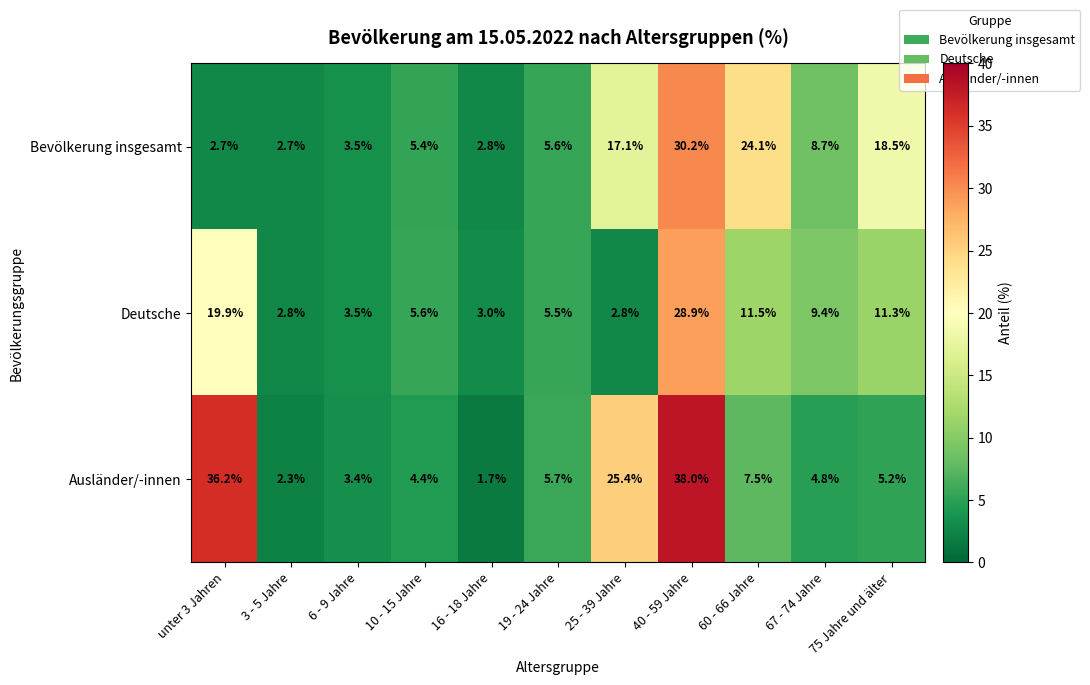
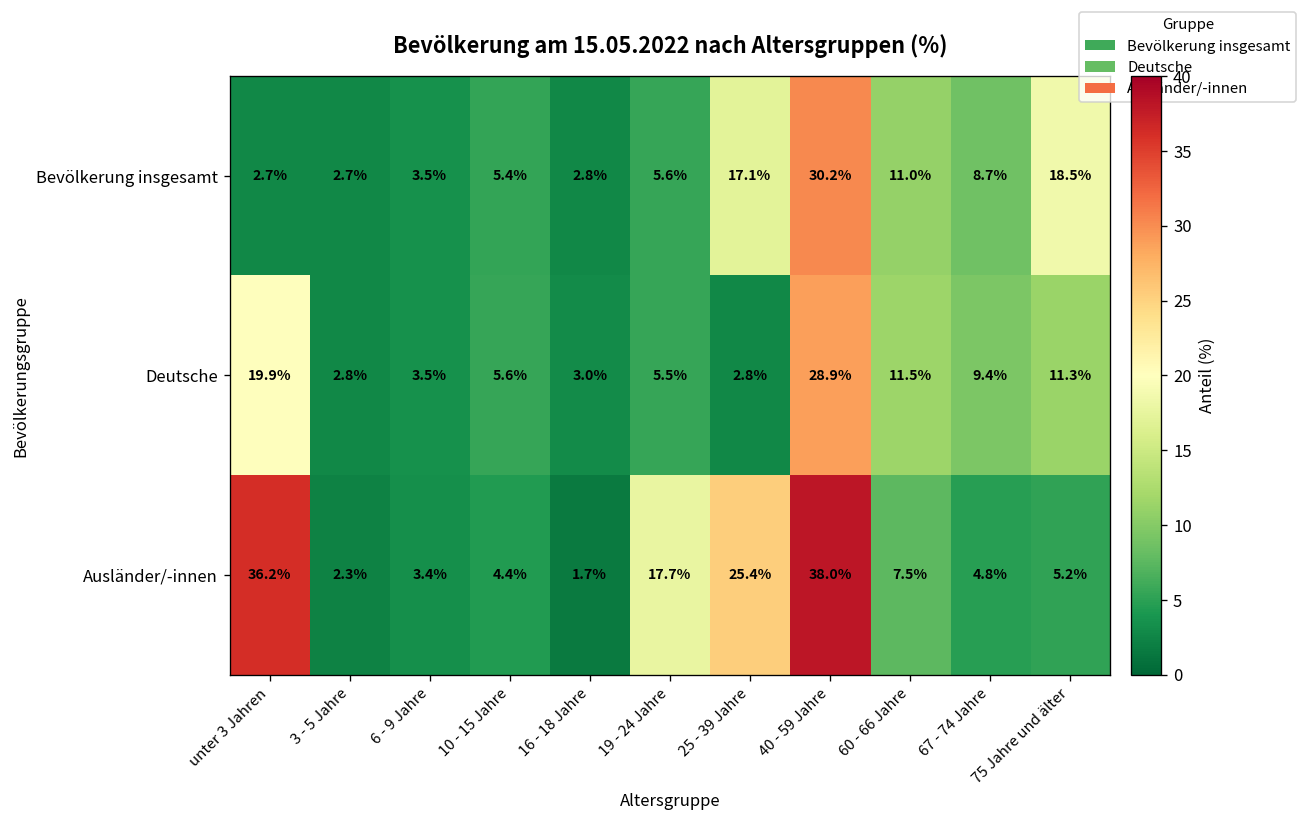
Bevölkerung insgesamt, 60 - 66 Jahre: 24.1% -> 11.0%
Ausländer/-innen, 19 - 24 Jahre: 5.7% -> 17.7%
